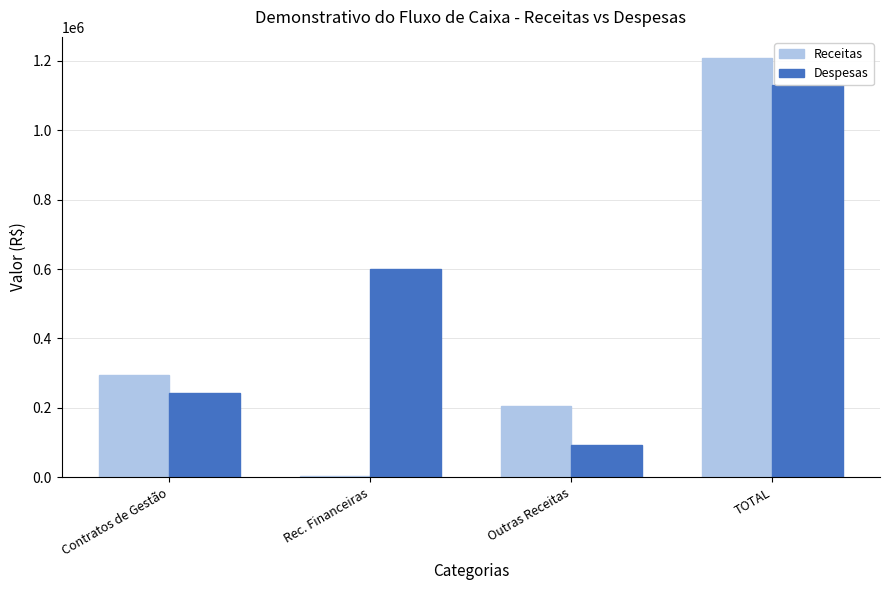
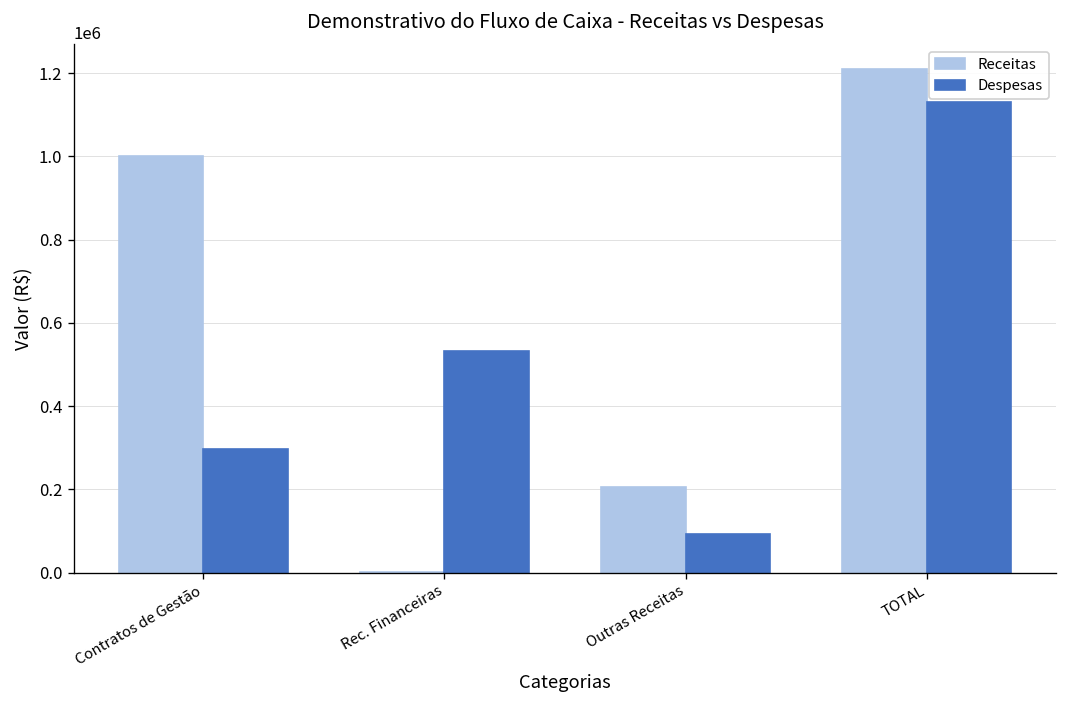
Receitas, Contratos de Gestão: 290000 -> 1000000
Despesas, Contratos de Gestão: 240000 -> 300000
Despesas, Rec. Financeiras: 600000 -> 530000
